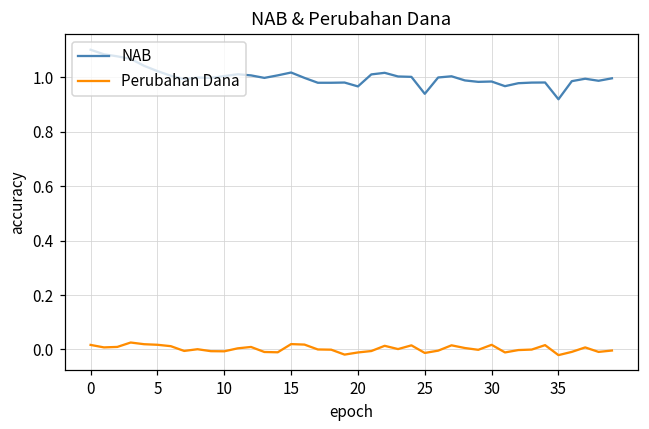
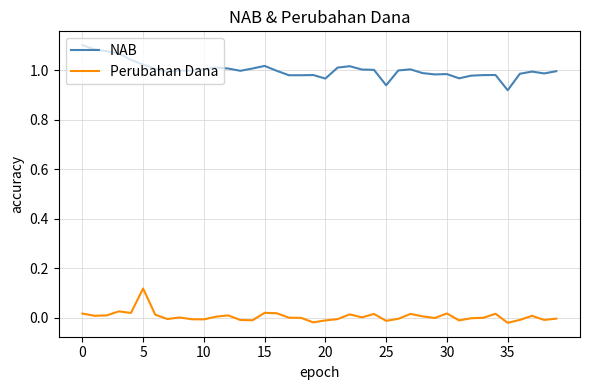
Perubahan Dana, 5: 0.02 -> 0.12
